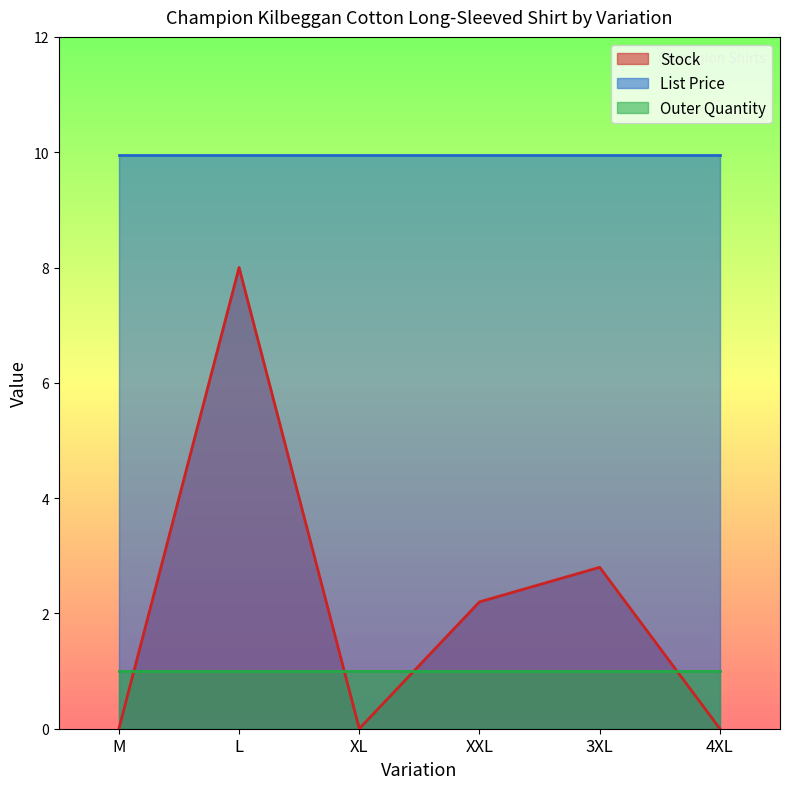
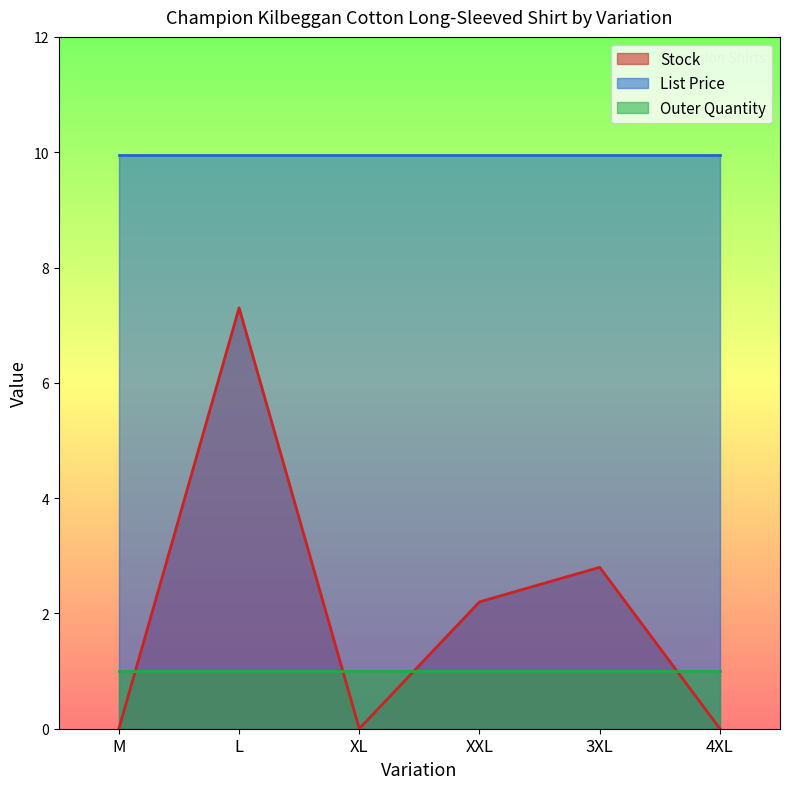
Stock, L: 8.0 -> 7.3
